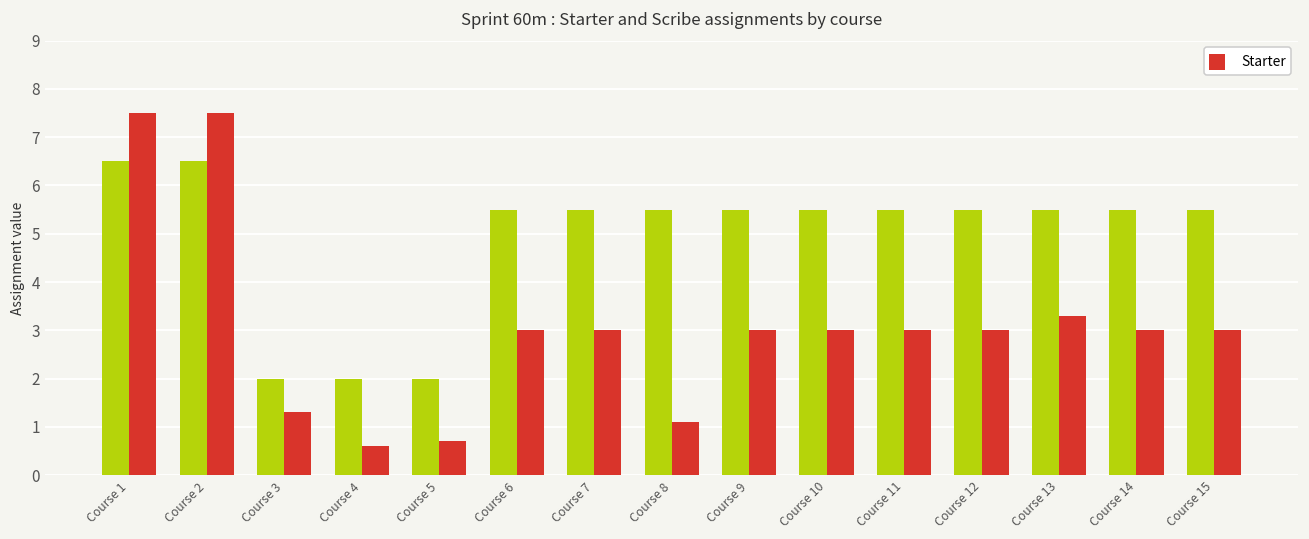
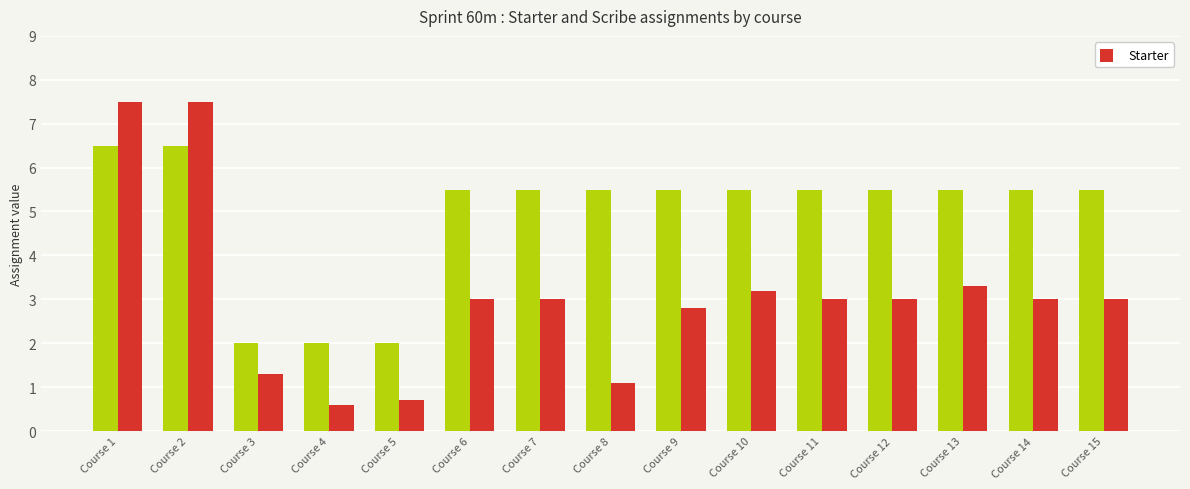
Starter, Course 9: 3.0 -> 2.8
Starter, Course 10: 3.0 -> 3.2
